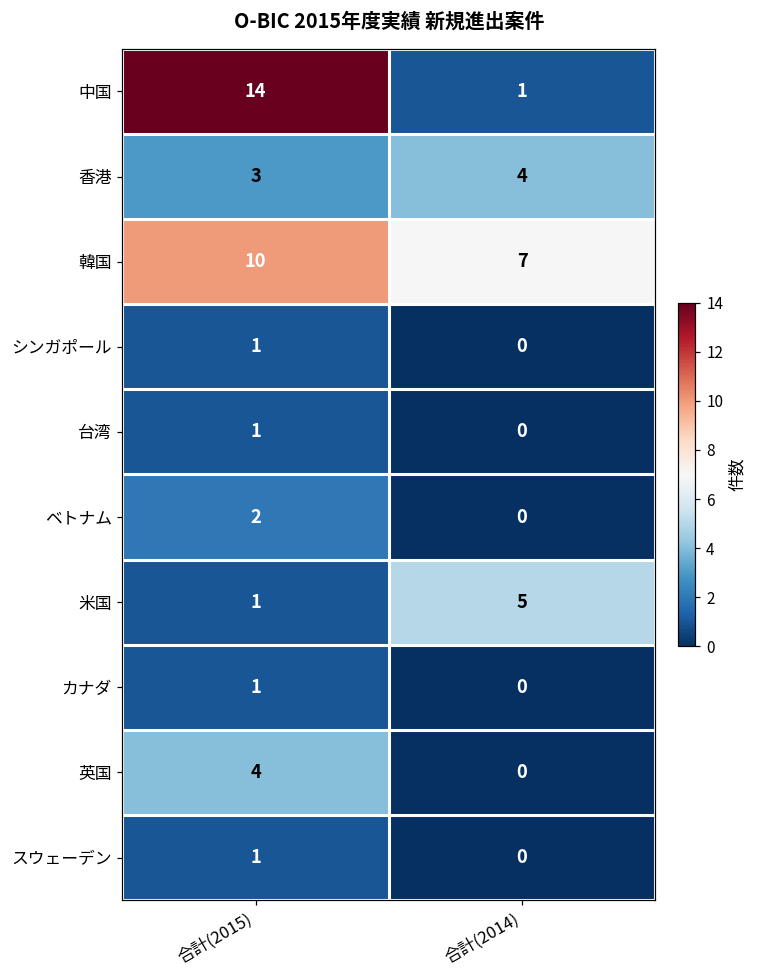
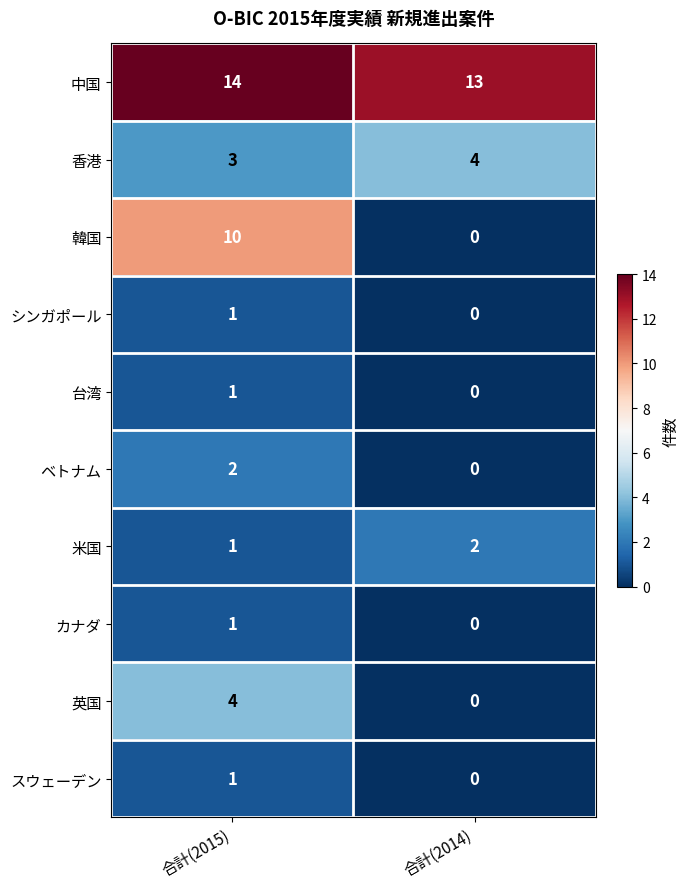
中国, 合計(2014): 1 -> 13
韓国, 合計(2014): 7 -> 0
米国, 合計(2014): 5 -> 2
